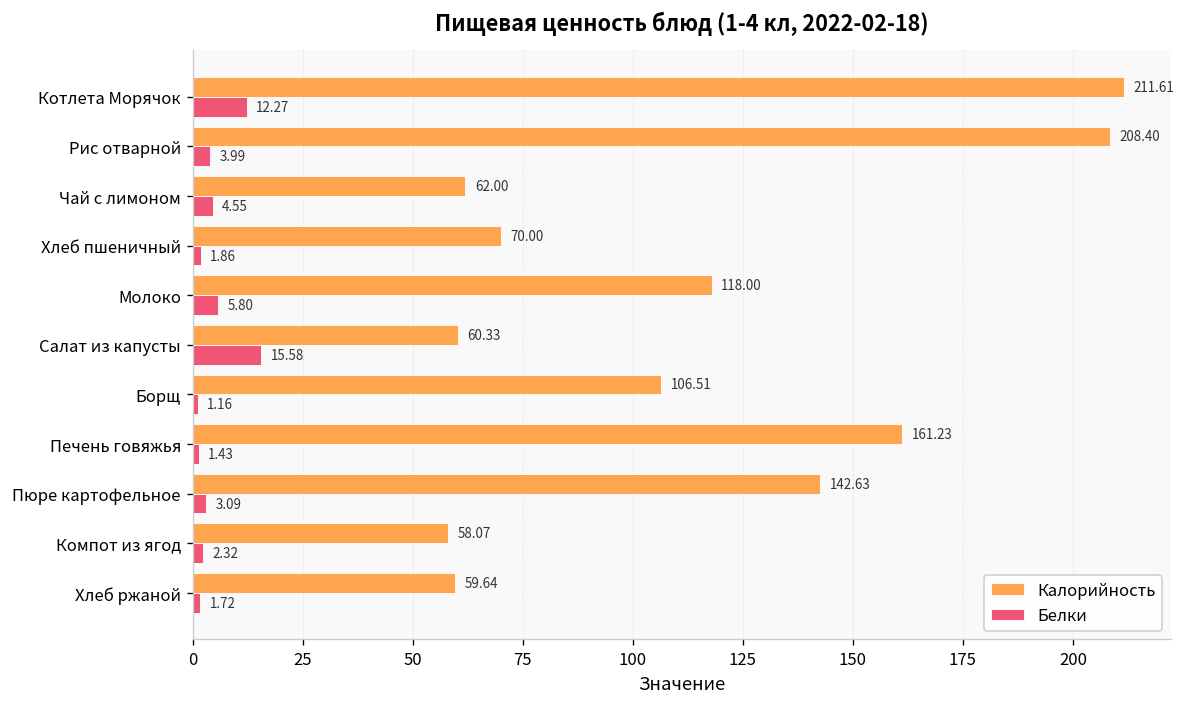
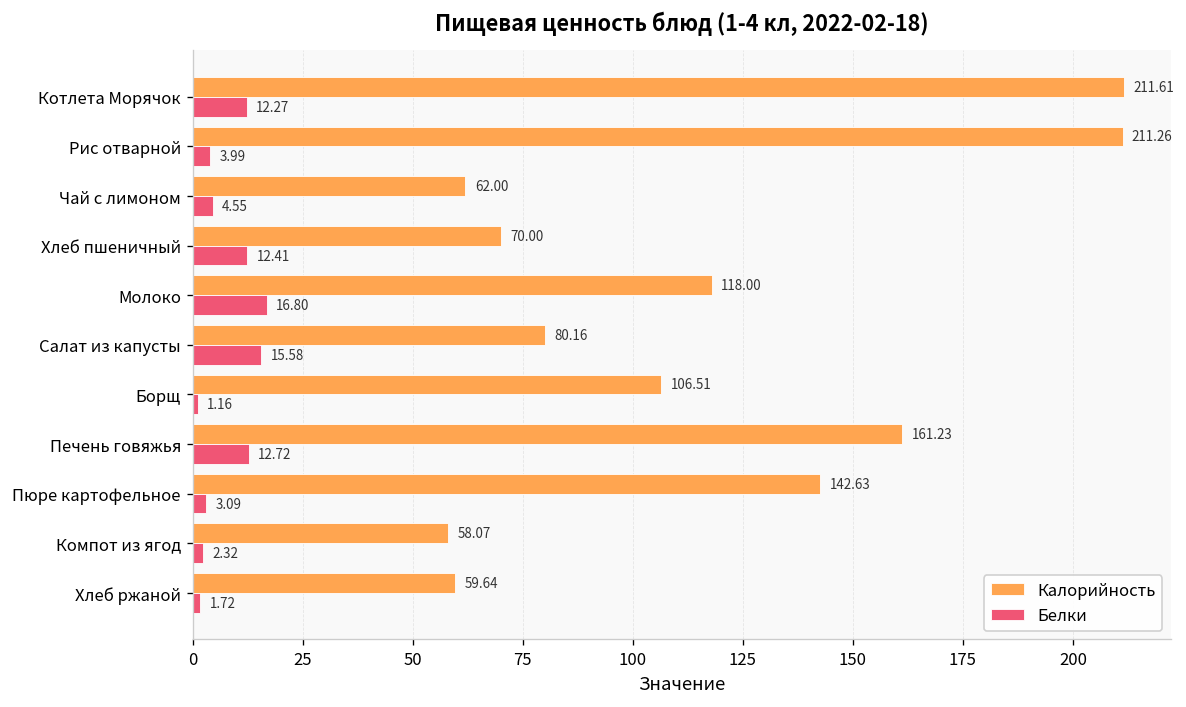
Калорийность, Рис отварной: 208.40 -> 211.26
Белки, Хлеб пшеничный: 1.86 -> 12.41
Белки, Молоко: 5.80 -> 16.80
Калорийность, Салат из капусты: 60.33 -> 80.16
Белки, Печень говяжья: 1.43 -> 12.72
